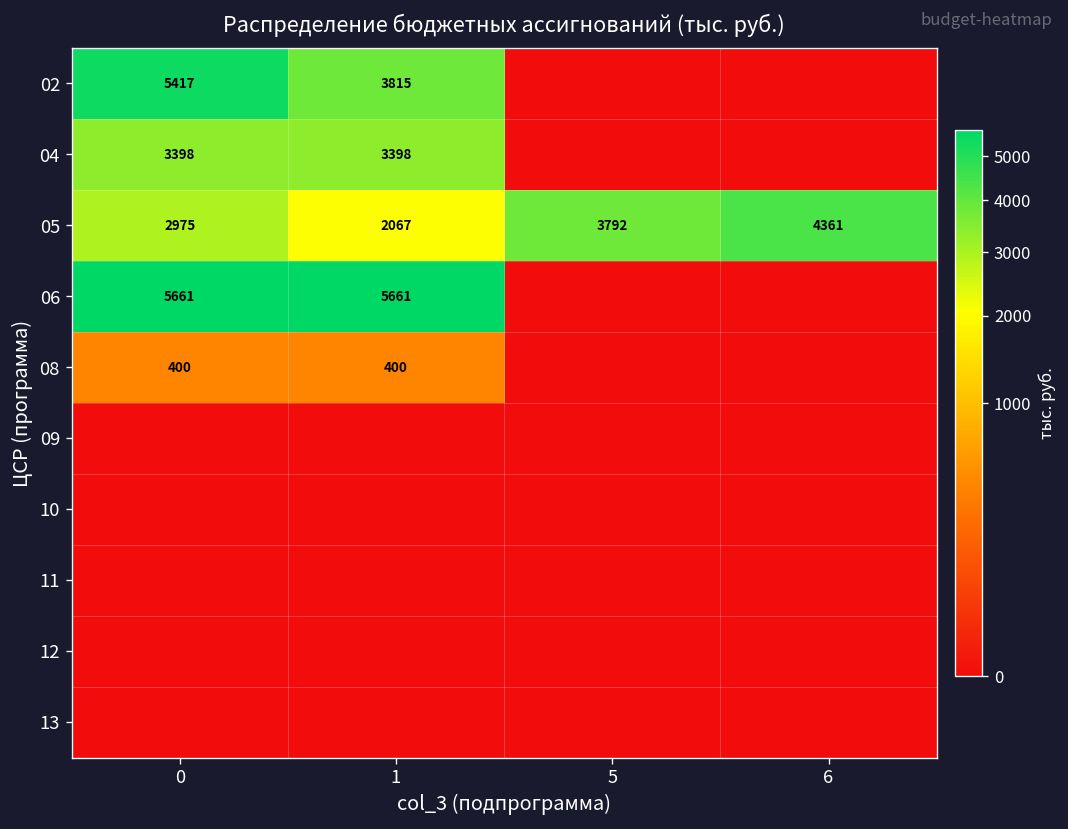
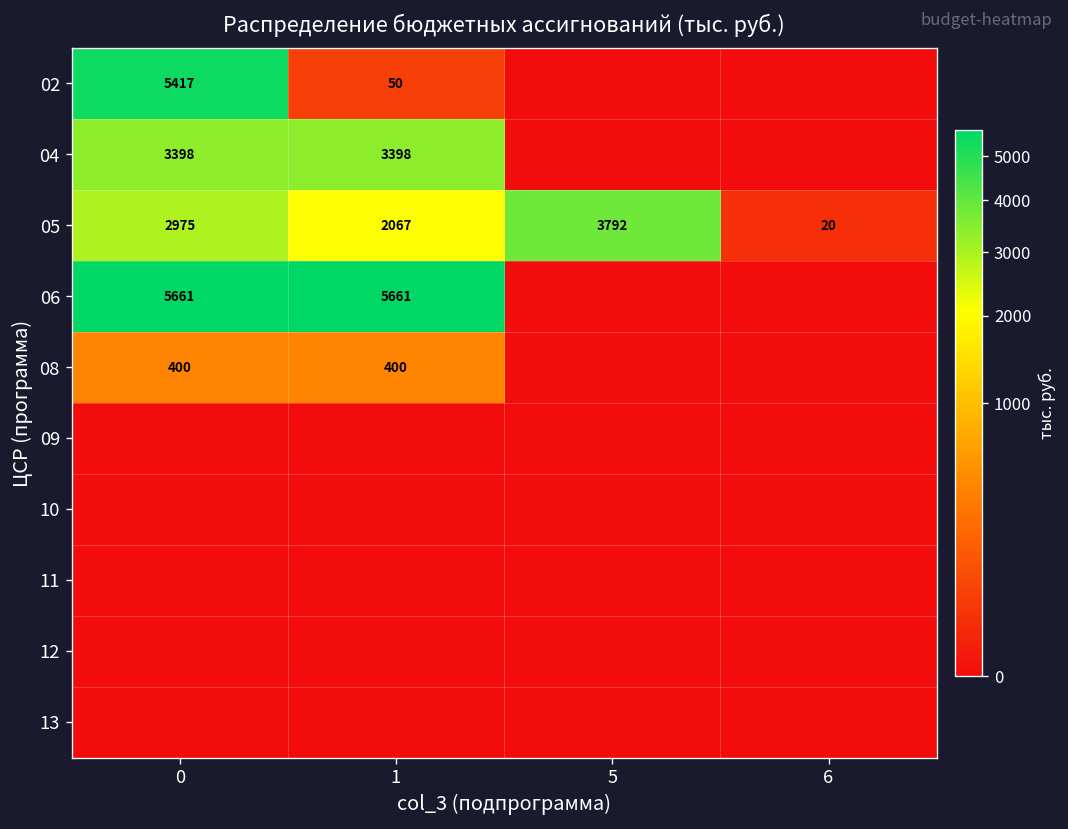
02, 1: 3815 -> 50
05, 6: 4361 -> 20
